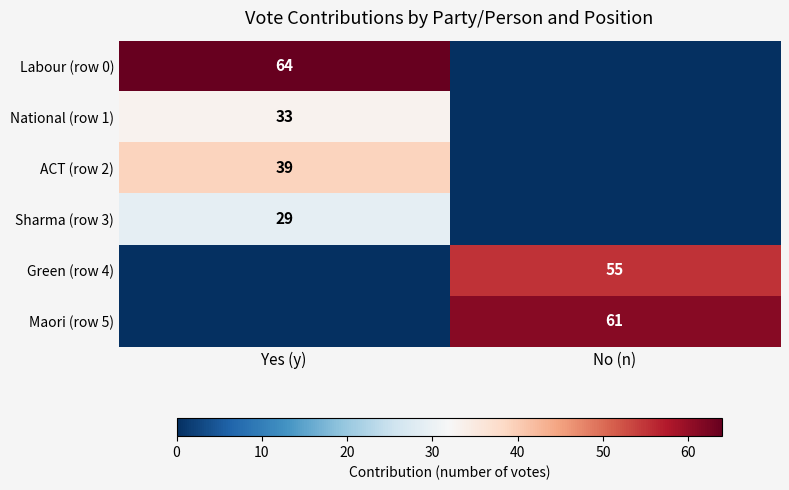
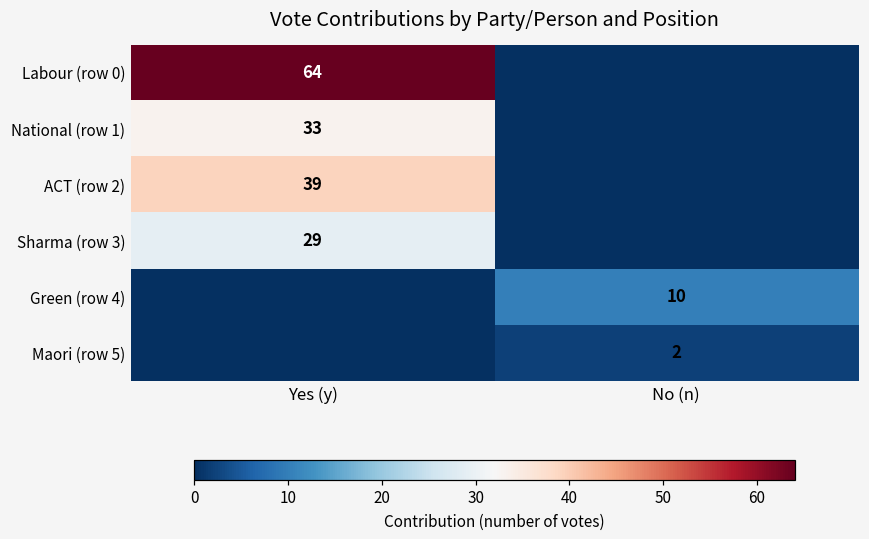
Green (row 4), No (n): 55 -> 10
Maori (row 5), No (n): 61 -> 2
